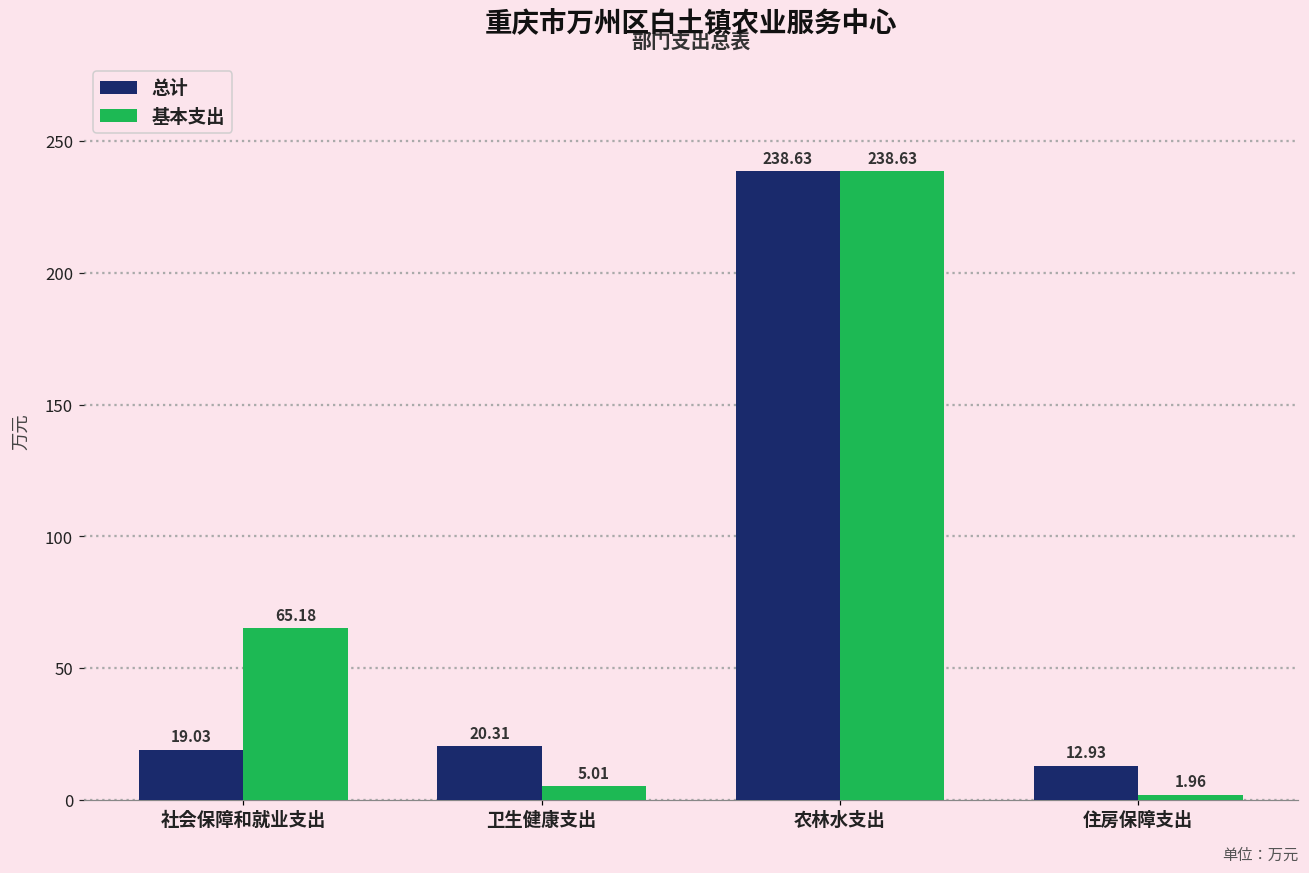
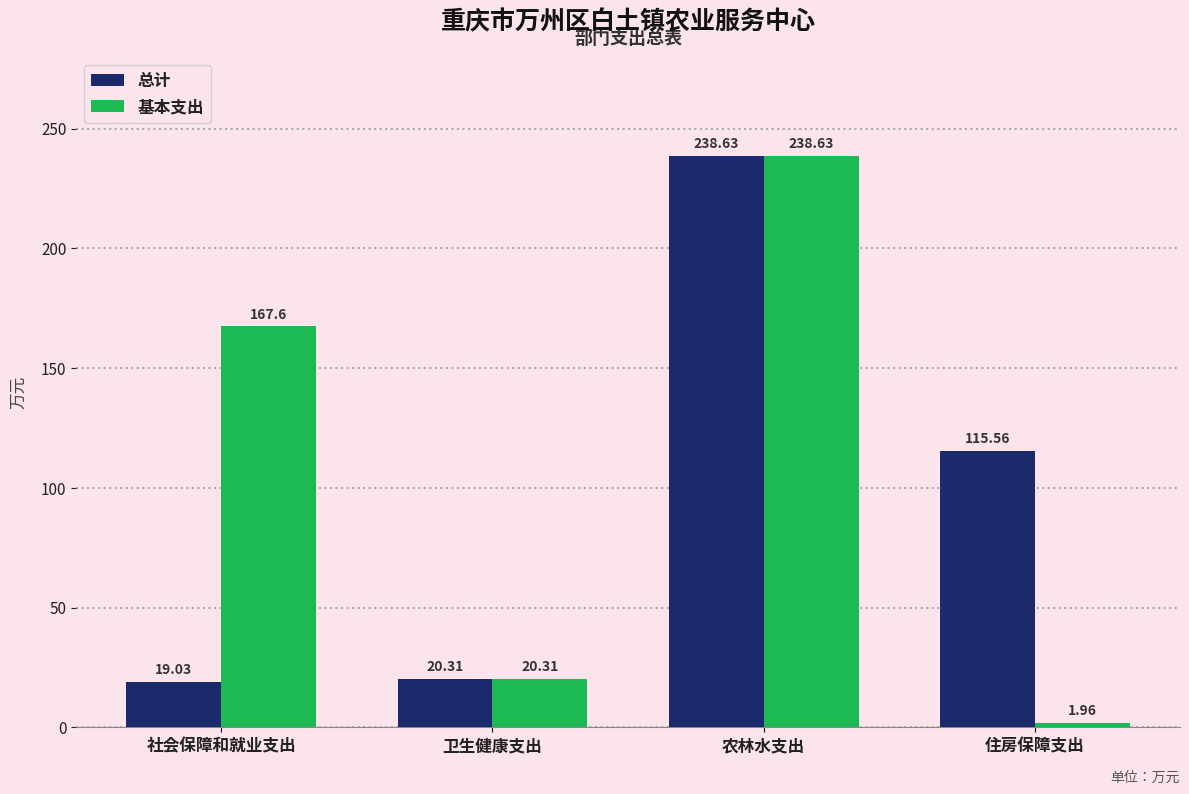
基本支出, 社会保障和就业支出: 65.18 -> 167.6
基本支出, 卫生健康支出: 5.01 -> 20.31
总计, 住房保障支出: 12.93 -> 115.56
